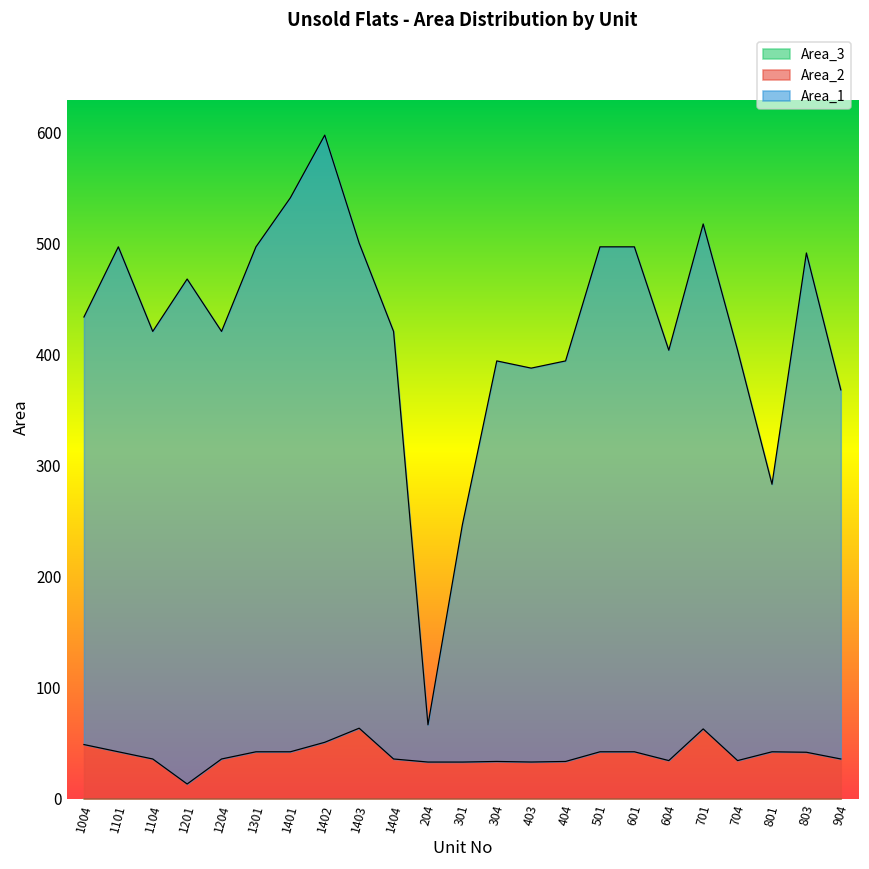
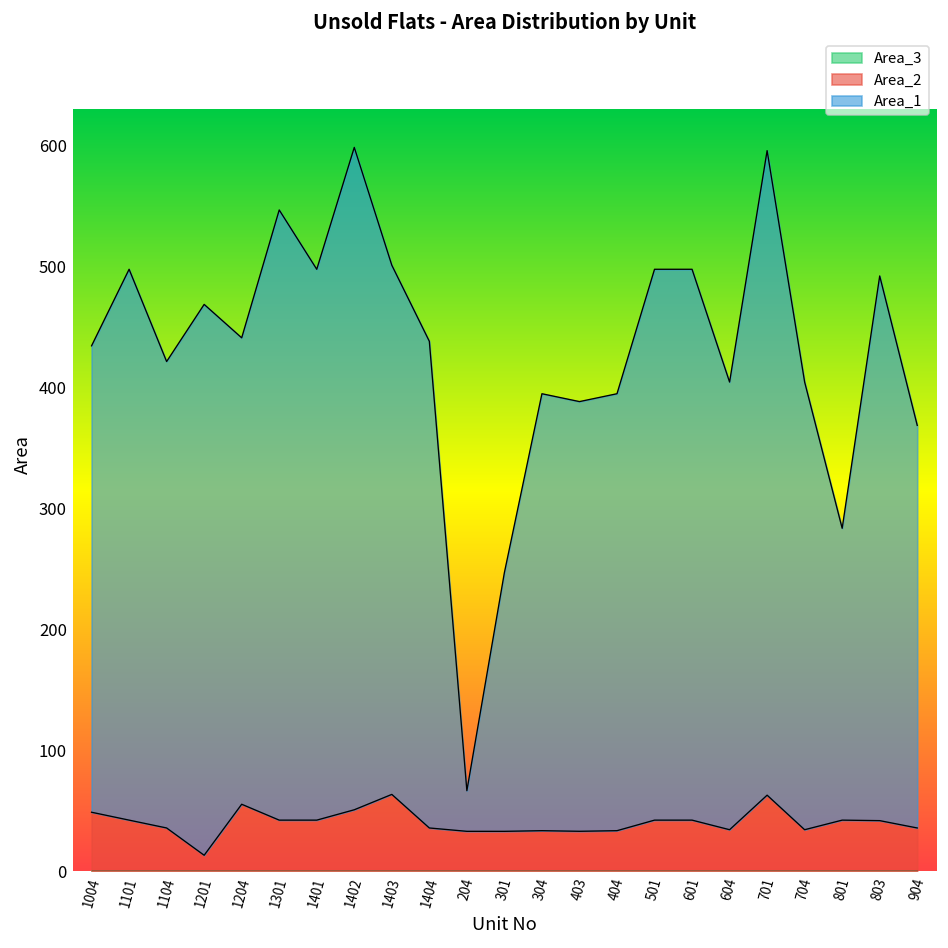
Area_2, 1204: 36 -> 55
Area_1, 1301: 455 -> 504
Area_1, 1401: 499 -> 455
Area_1, 1404: 385 -> 402
Area_1, 701: 455 -> 533
